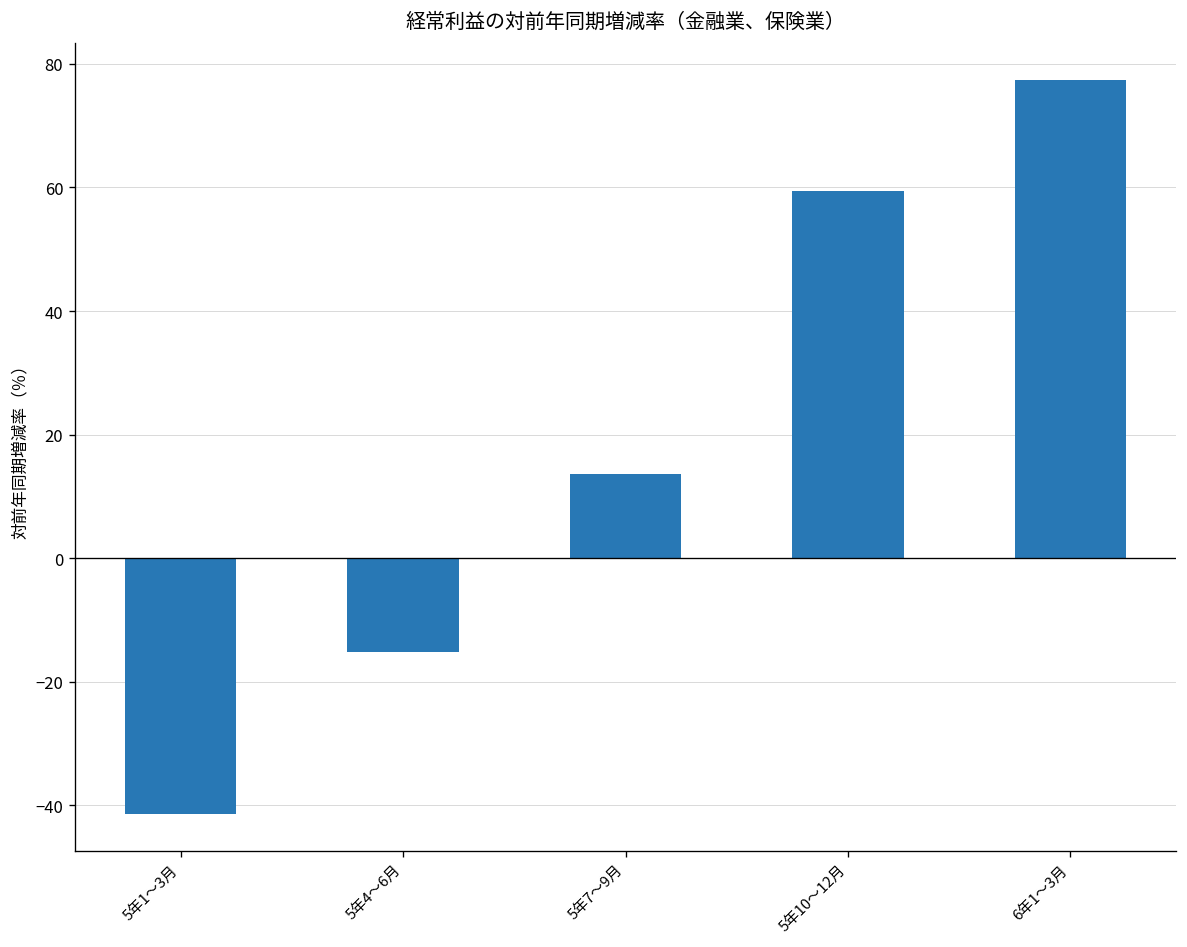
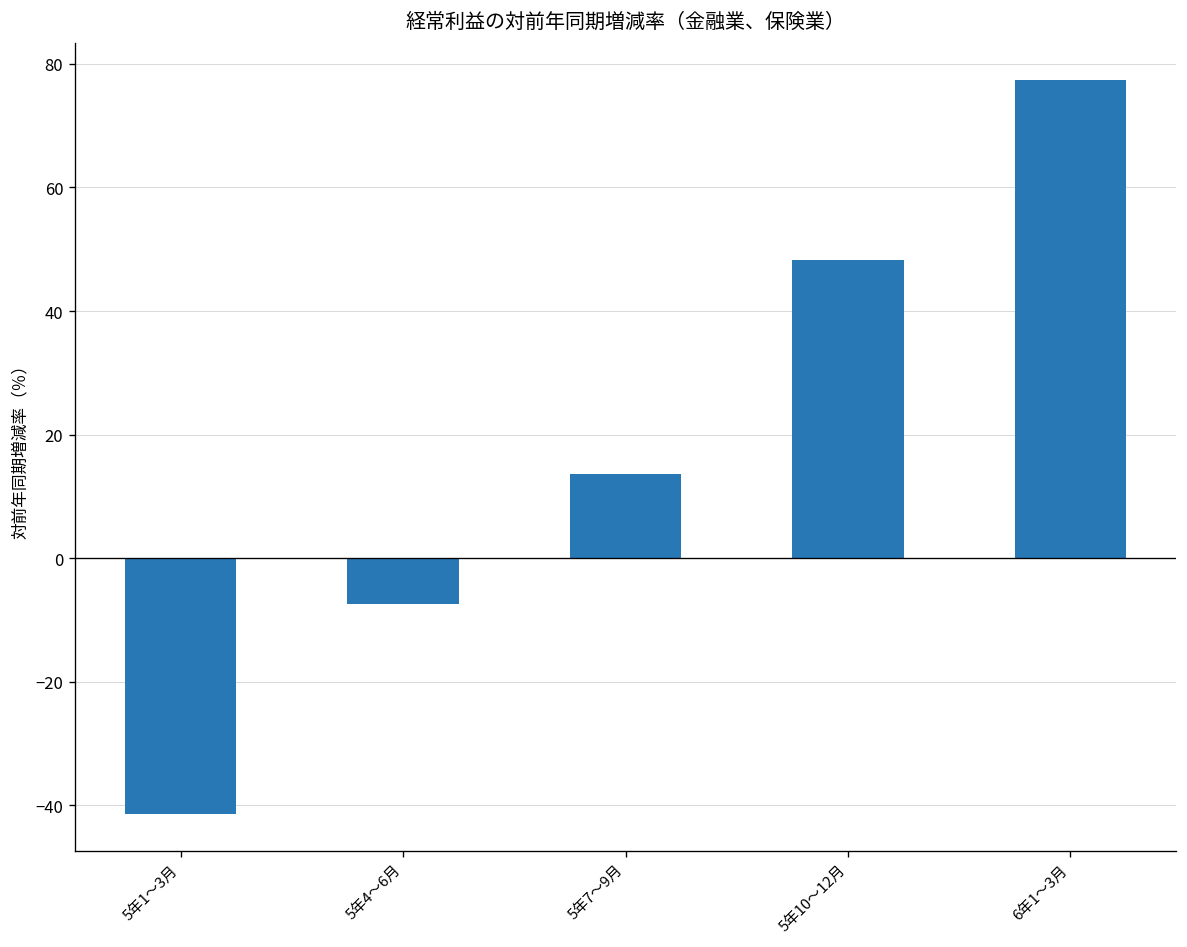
5年4～6月: -15 -> -7
5年10～12月: 59 -> 48
